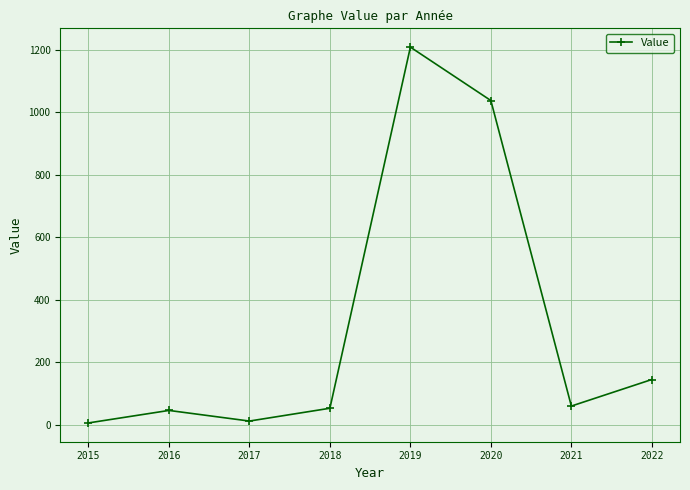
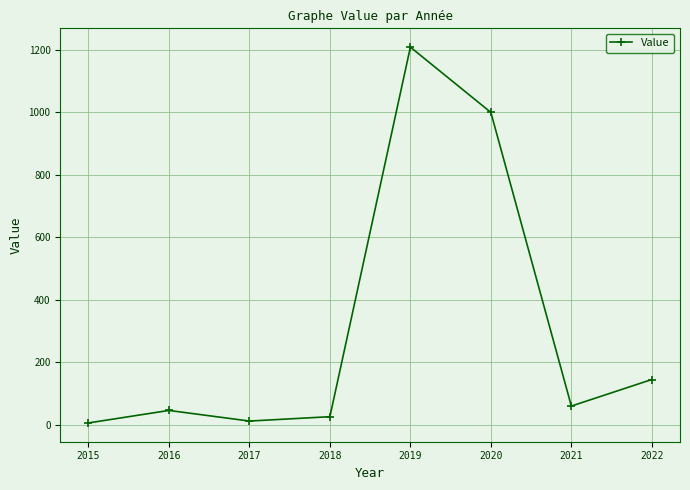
2018: 50 -> 30
2020: 1040 -> 1000
